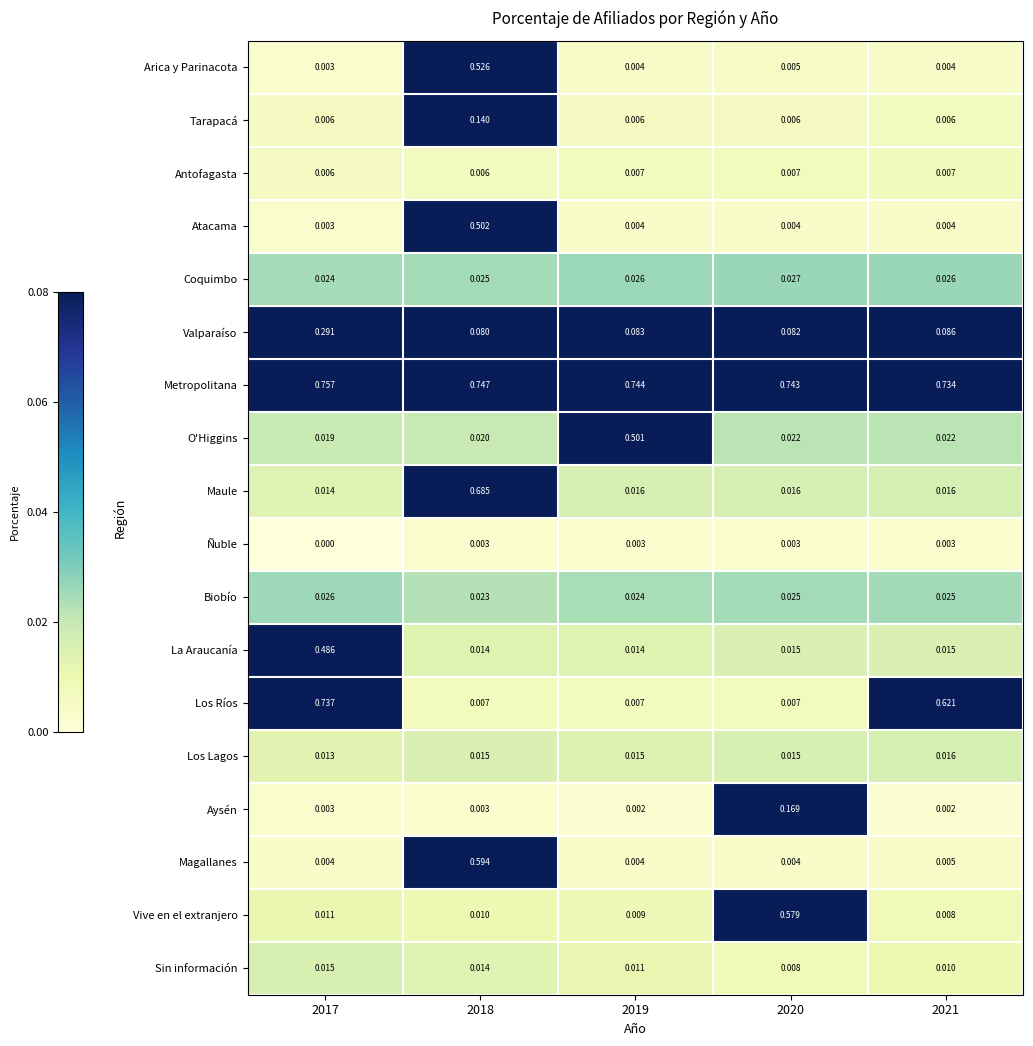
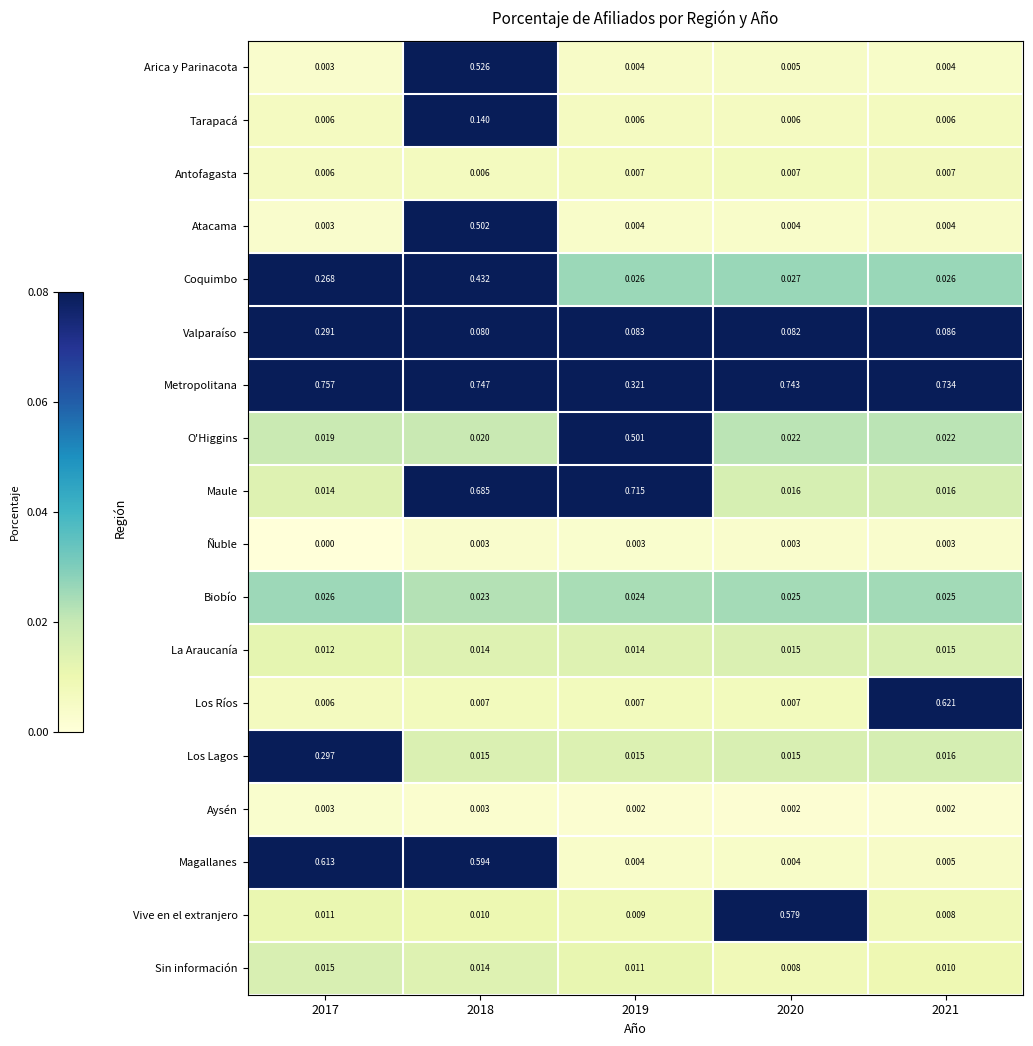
Coquimbo, 2017: 0.024 -> 0.268
Coquimbo, 2018: 0.025 -> 0.432
Metropolitana, 2019: 0.744 -> 0.321
Maule, 2019: 0.016 -> 0.715
La Araucanía, 2017: 0.486 -> 0.012
Los Ríos, 2017: 0.737 -> 0.006
Los Lagos, 2017: 0.013 -> 0.297
Aysén, 2020: 0.169 -> 0.002
Magallanes, 2017: 0.004 -> 0.613
